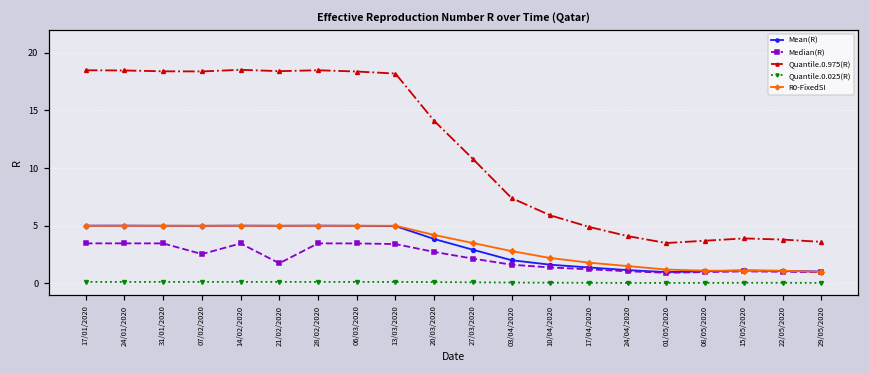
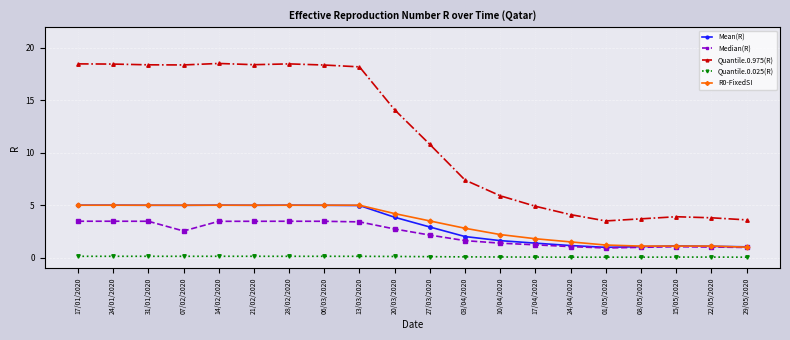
Median(R), 21/02/2020: 1.7 -> 3.5
